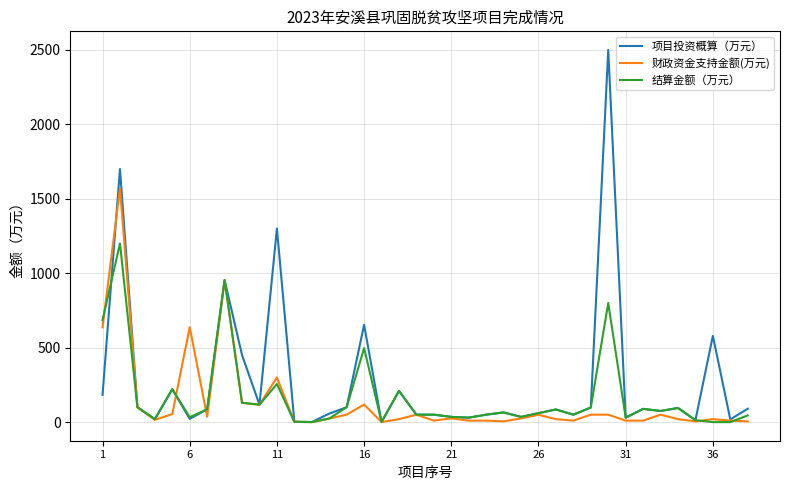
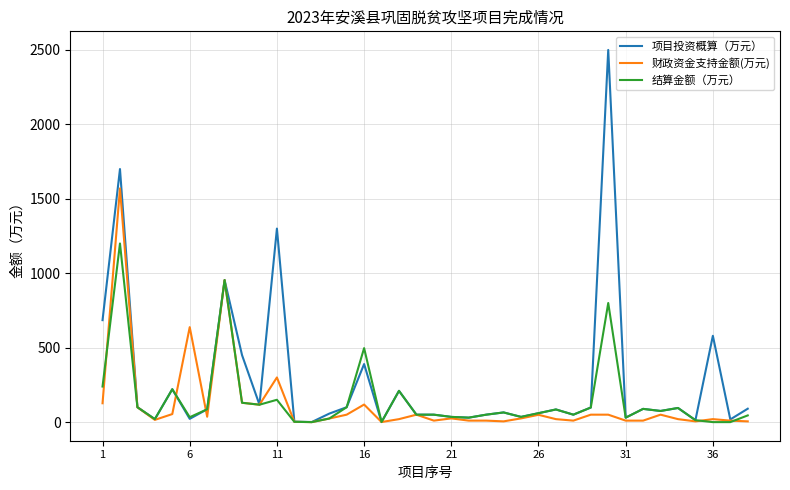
项目投资概算（万元）, 1: 180 -> 690
财政资金支持金额(万元), 1: 640 -> 130
结算金额（万元）, 1: 690 -> 240
结算金额（万元）, 11: 260 -> 150
项目投资概算（万元）, 16: 650 -> 390
